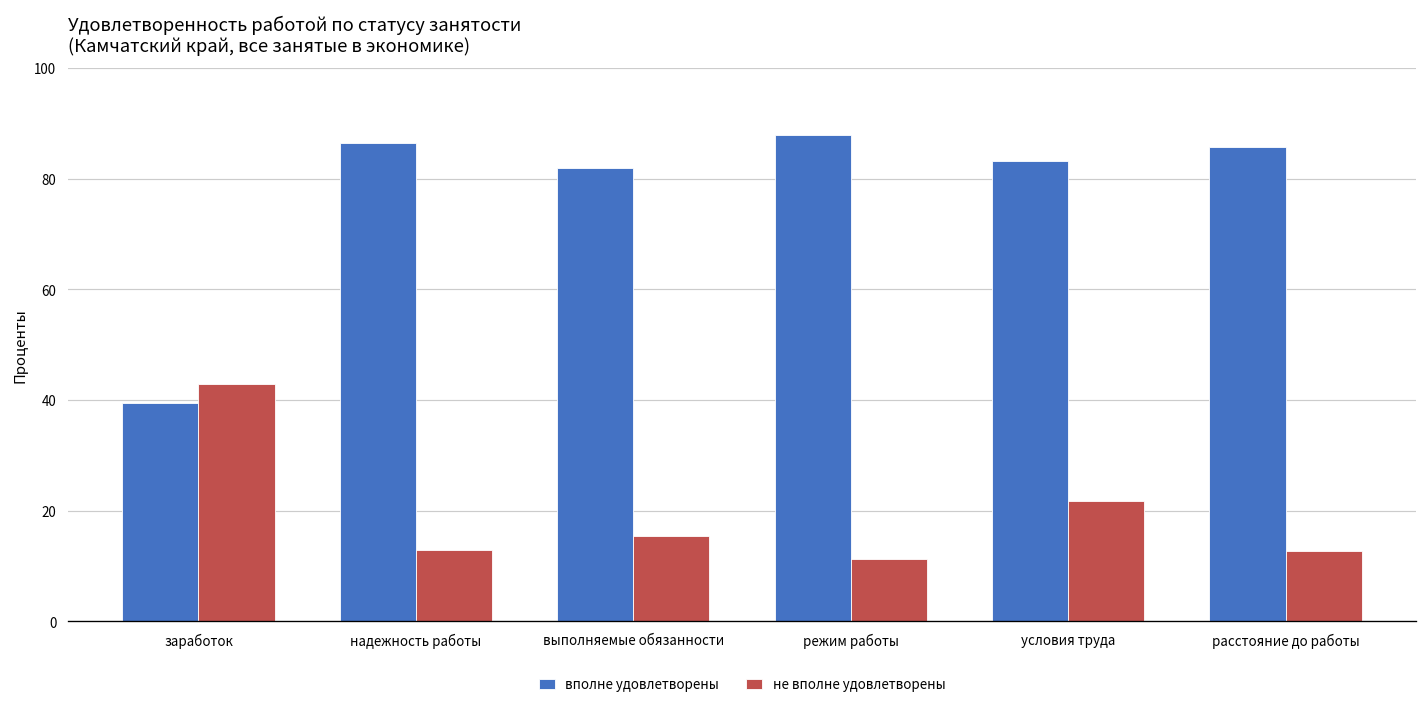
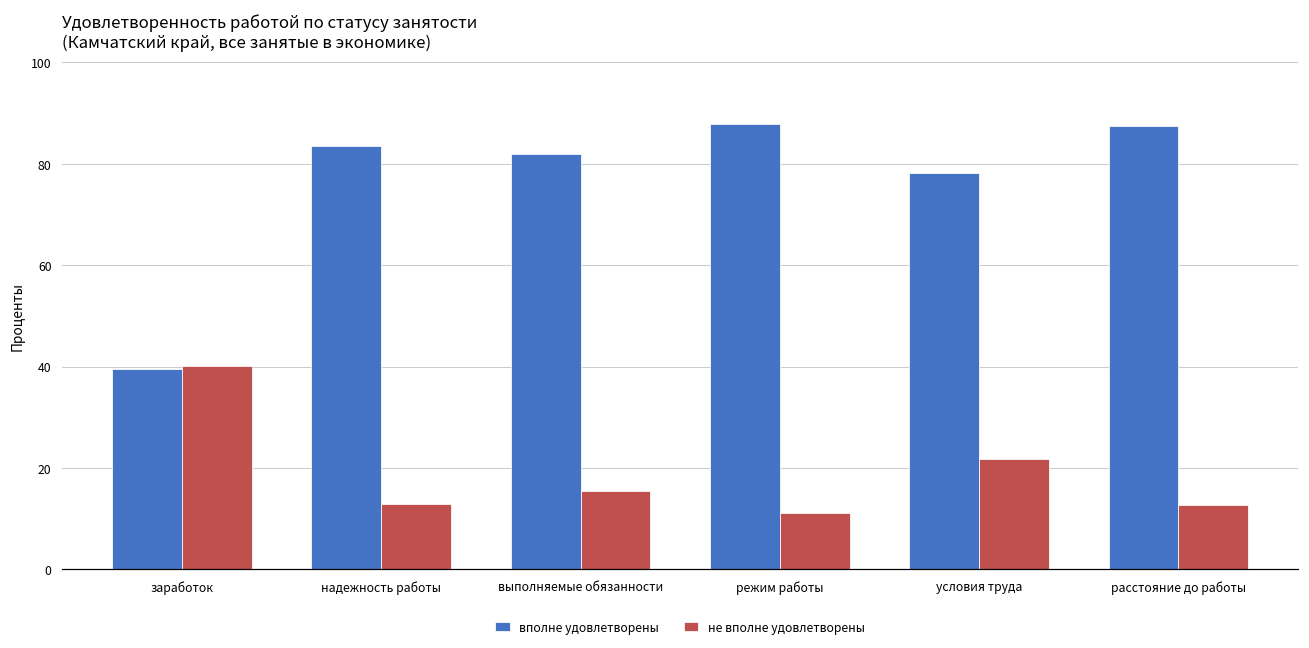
не вполне удовлетворены, заработок: 43 -> 40
вполне удовлетворены, надежность работы: 86 -> 83
вполне удовлетворены, условия труда: 83 -> 78
вполне удовлетворены, расстояние до работы: 86 -> 88
